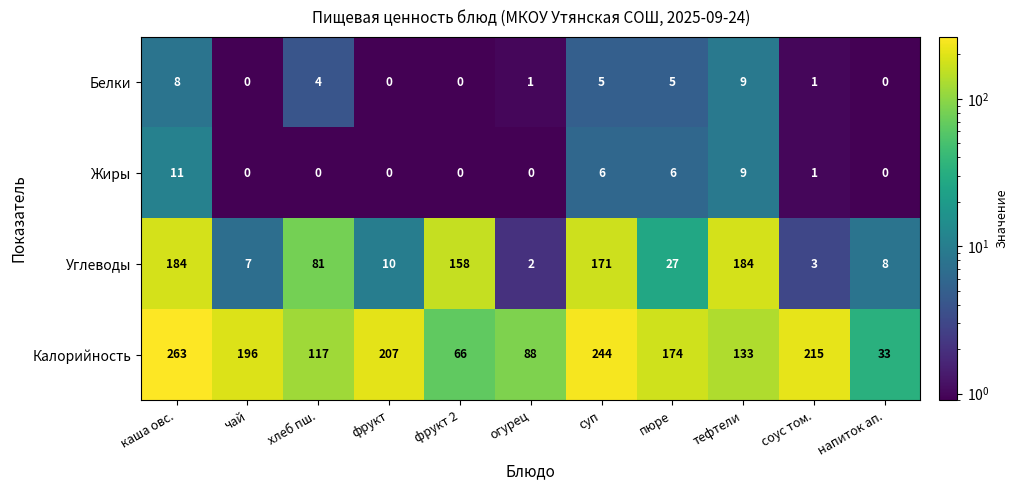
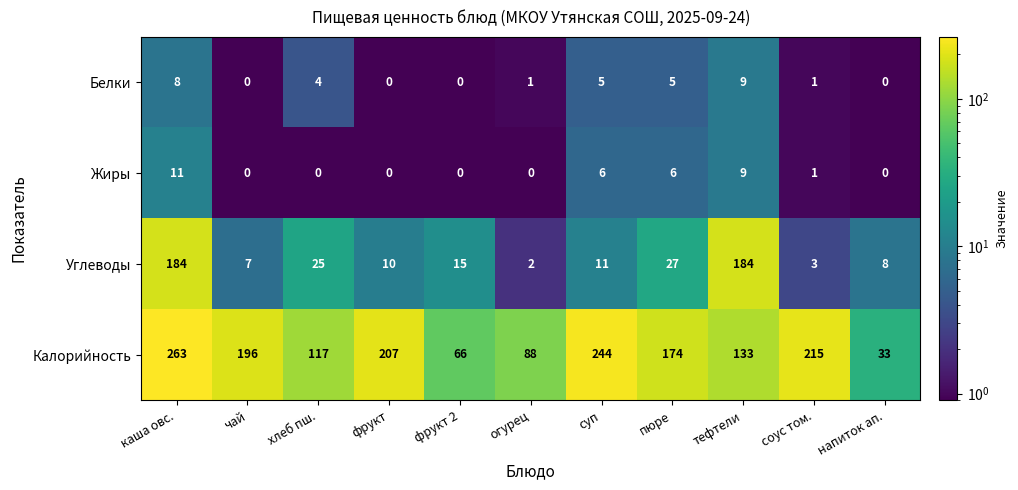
Углеводы, хлеб пш.: 81 -> 25
Углеводы, фрукт 2: 158 -> 15
Углеводы, суп: 171 -> 11
